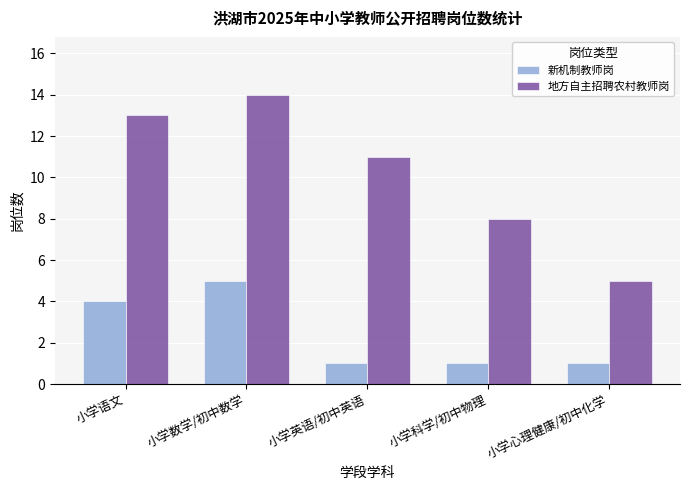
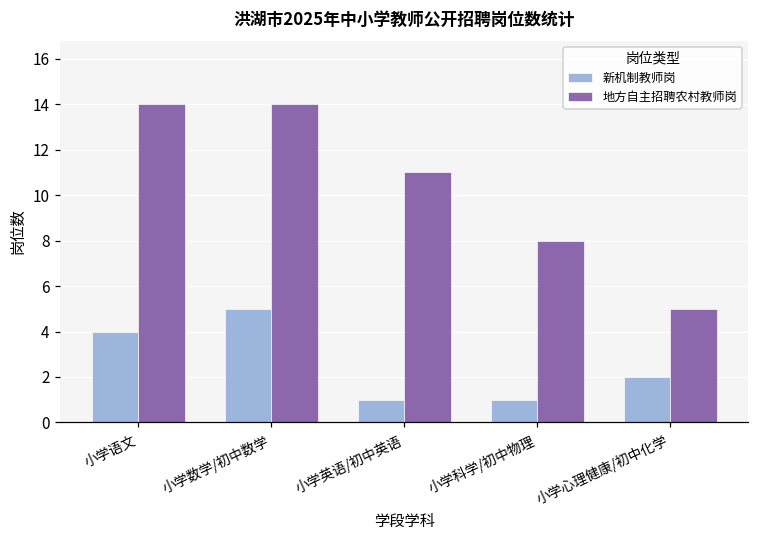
地方自主招聘农村教师岗, 小学语文: 13 -> 14
新机制教师岗, 小学心理健康/初中化学: 1 -> 2
